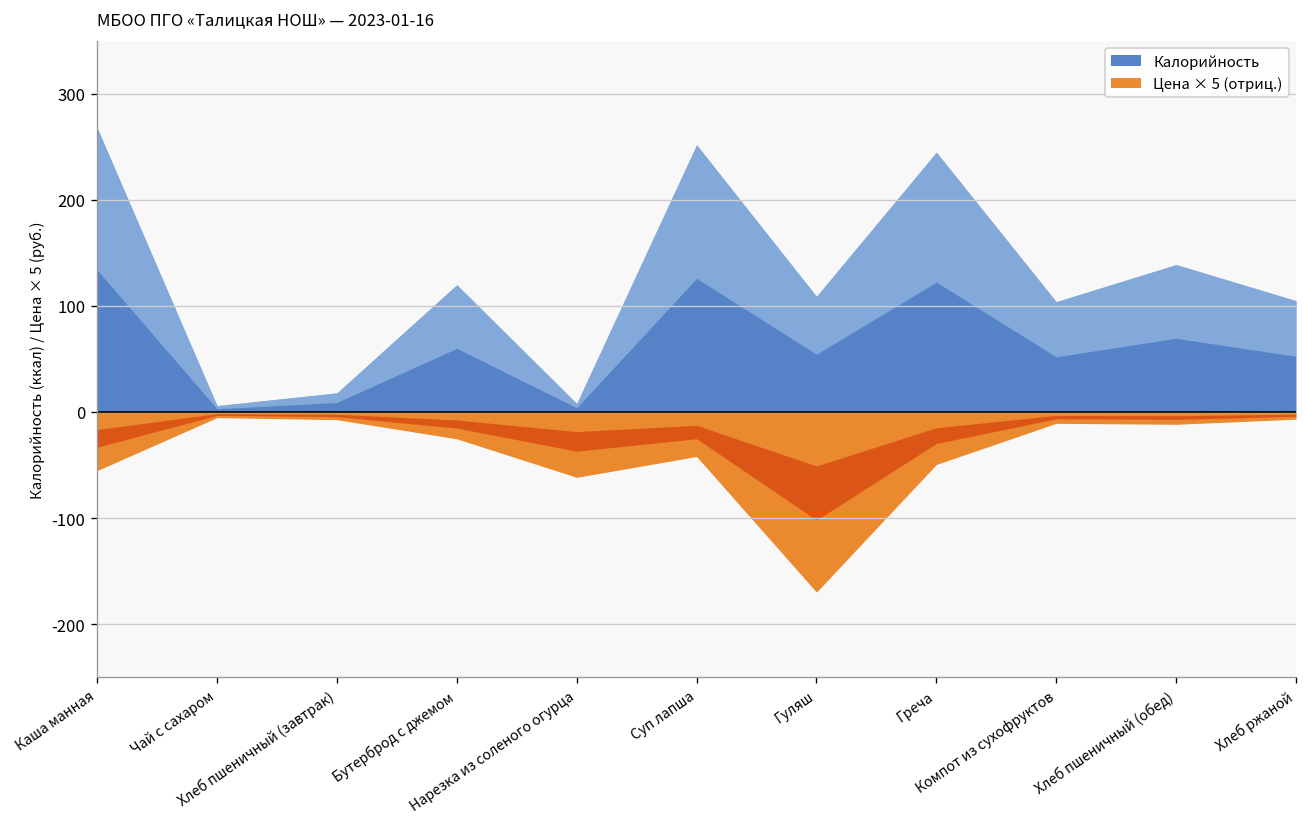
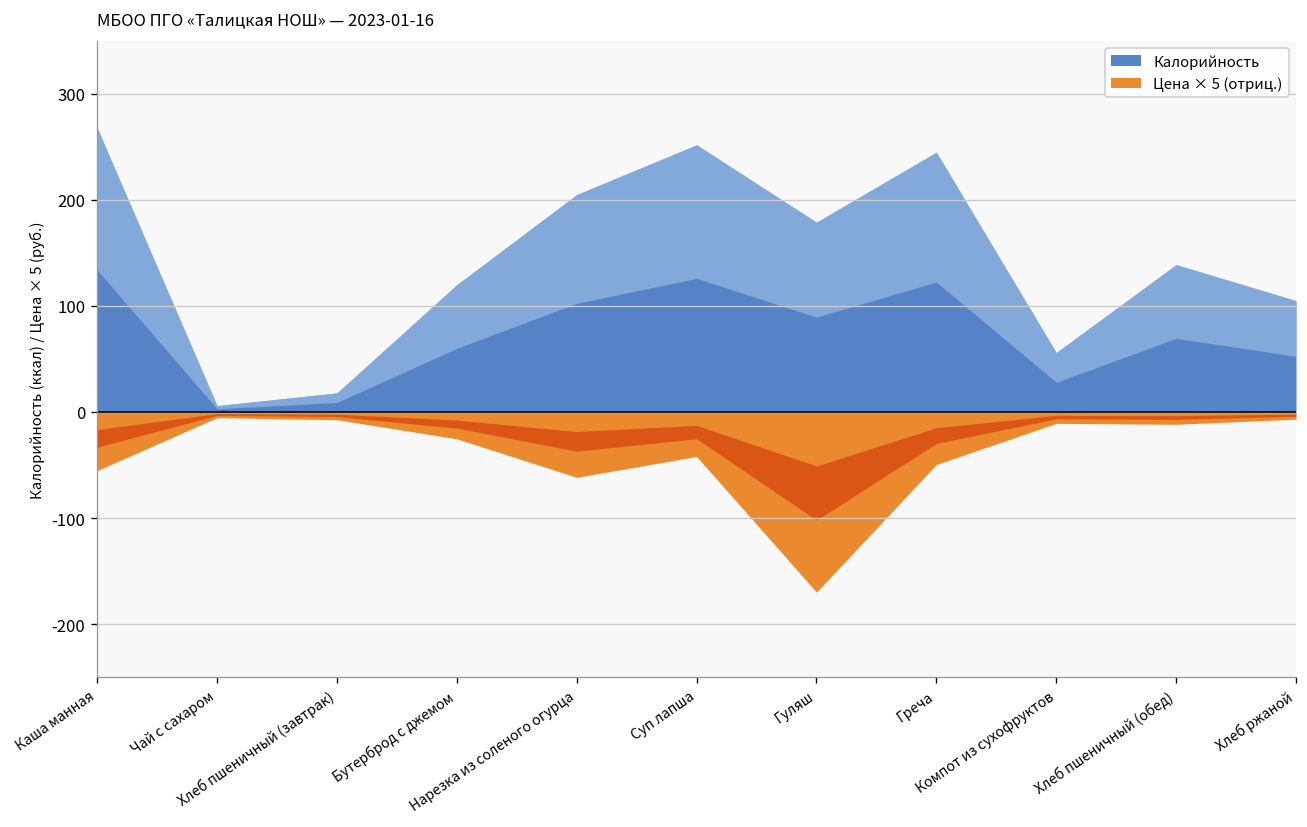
Калорийность, Нарезка из соленого огурца: 10 -> 210
Калорийность, Гуляш: 110 -> 180
Калорийность, Компот из сухофруктов: 100 -> 60
